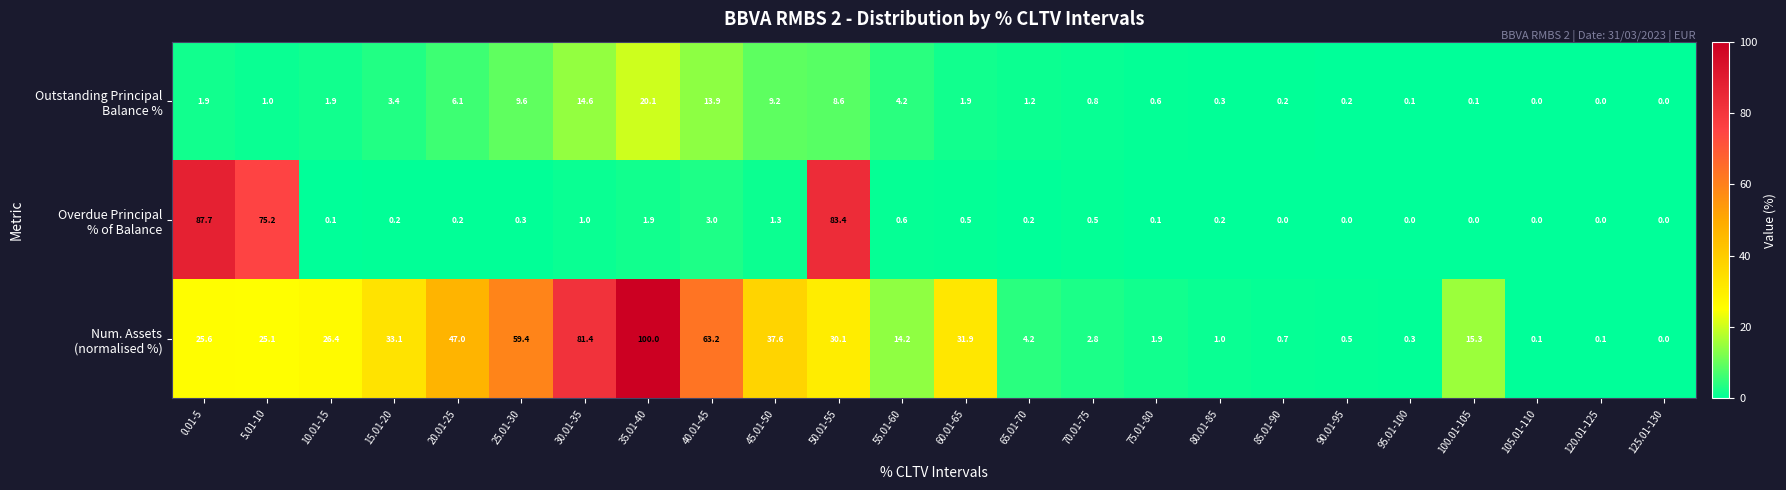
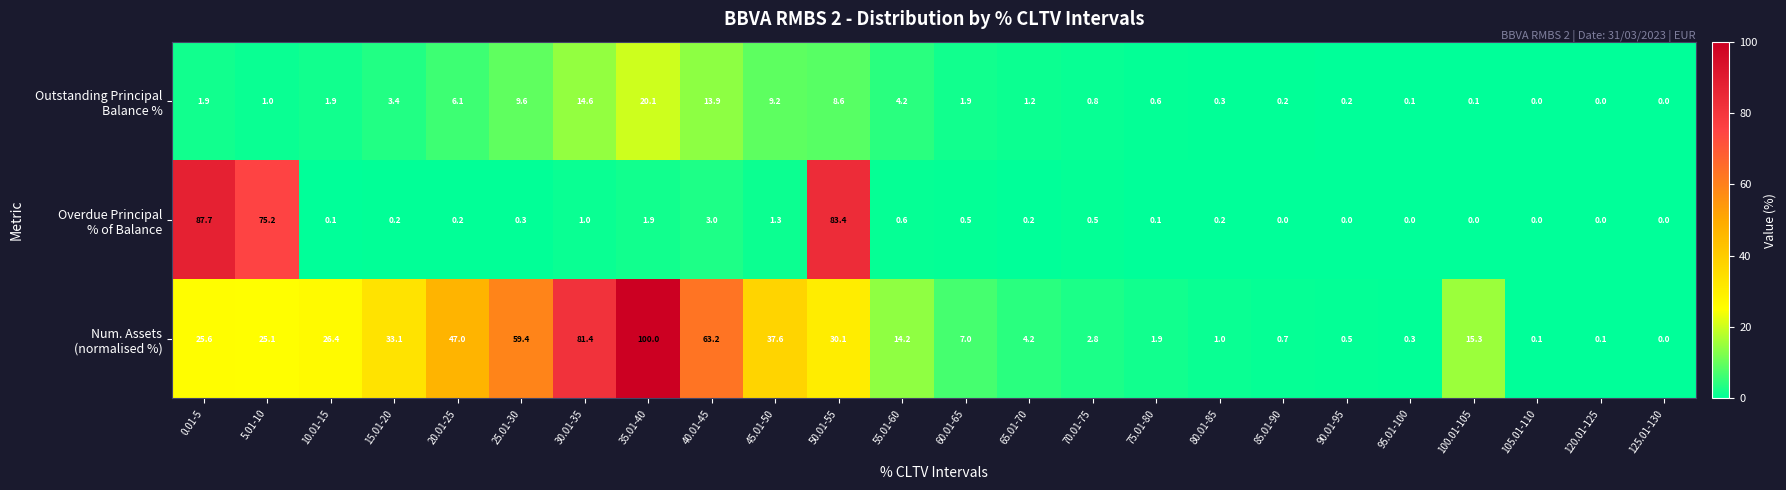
Num. Assets (normalised %), 60.01-65: 31.9 -> 7.0
